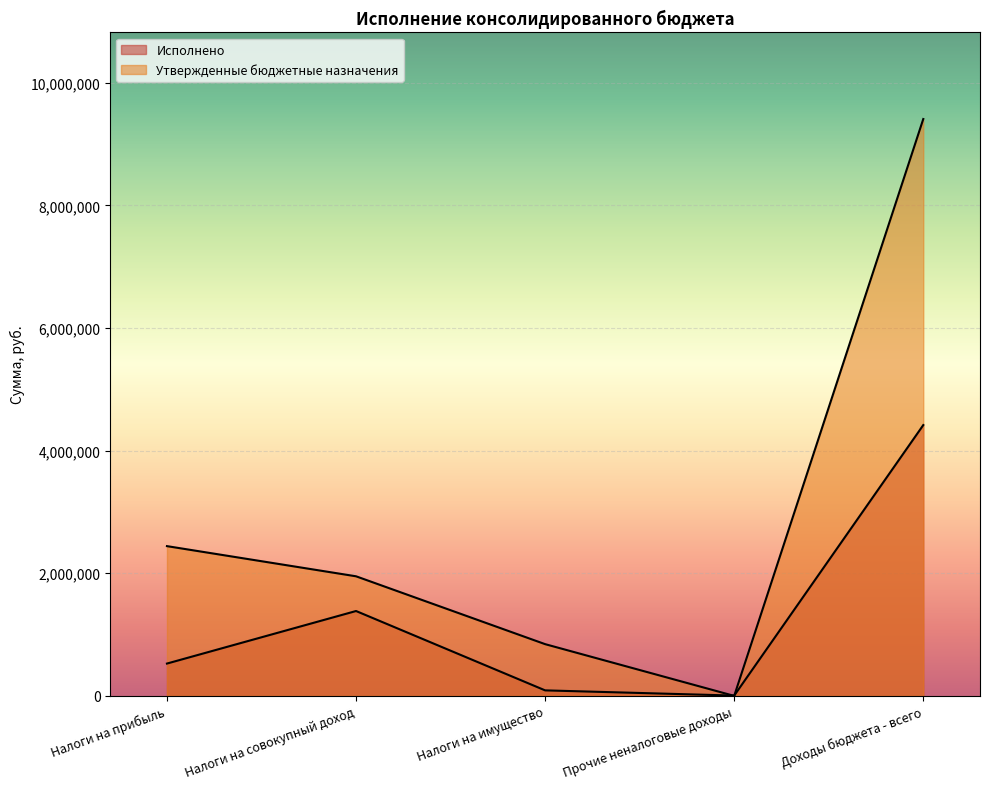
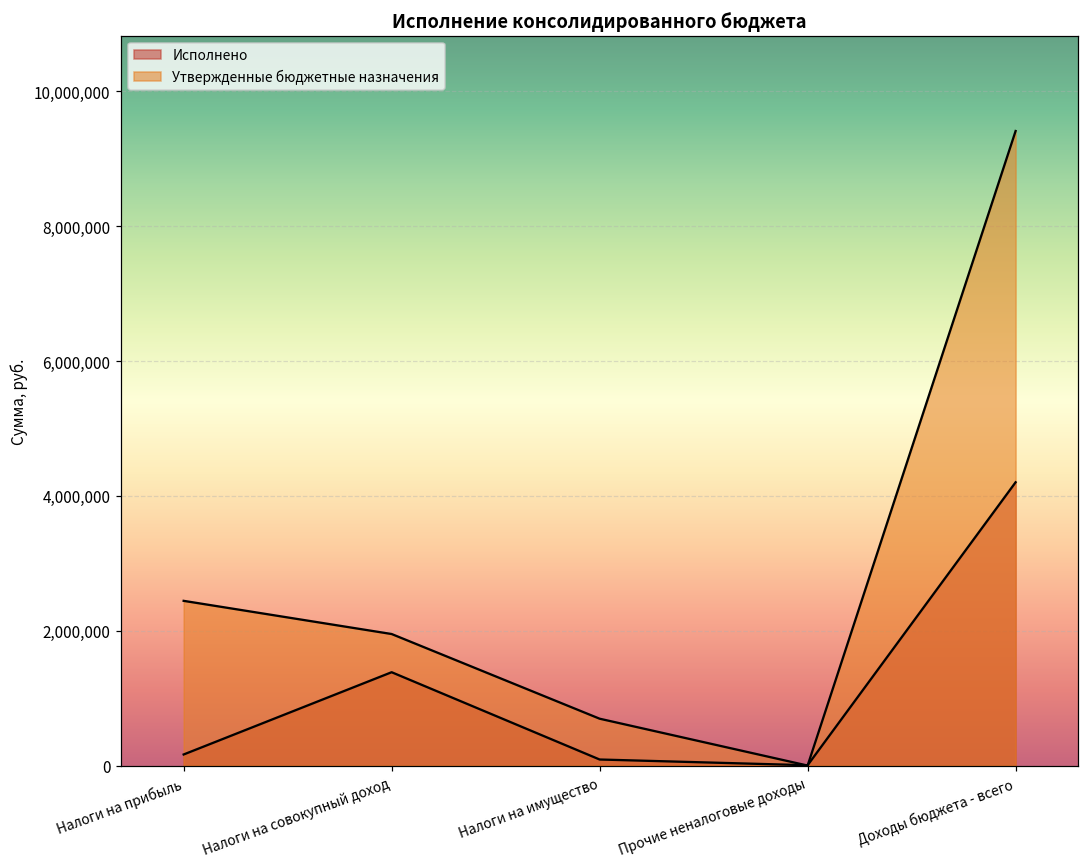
Исполнено, Налоги на прибыль: 500,000 -> 200,000
Утвержденные бюджетные назначения, Налоги на имущество: 800,000 -> 700,000
Исполнено, Доходы бюджета - всего: 4,400,000 -> 4,200,000
